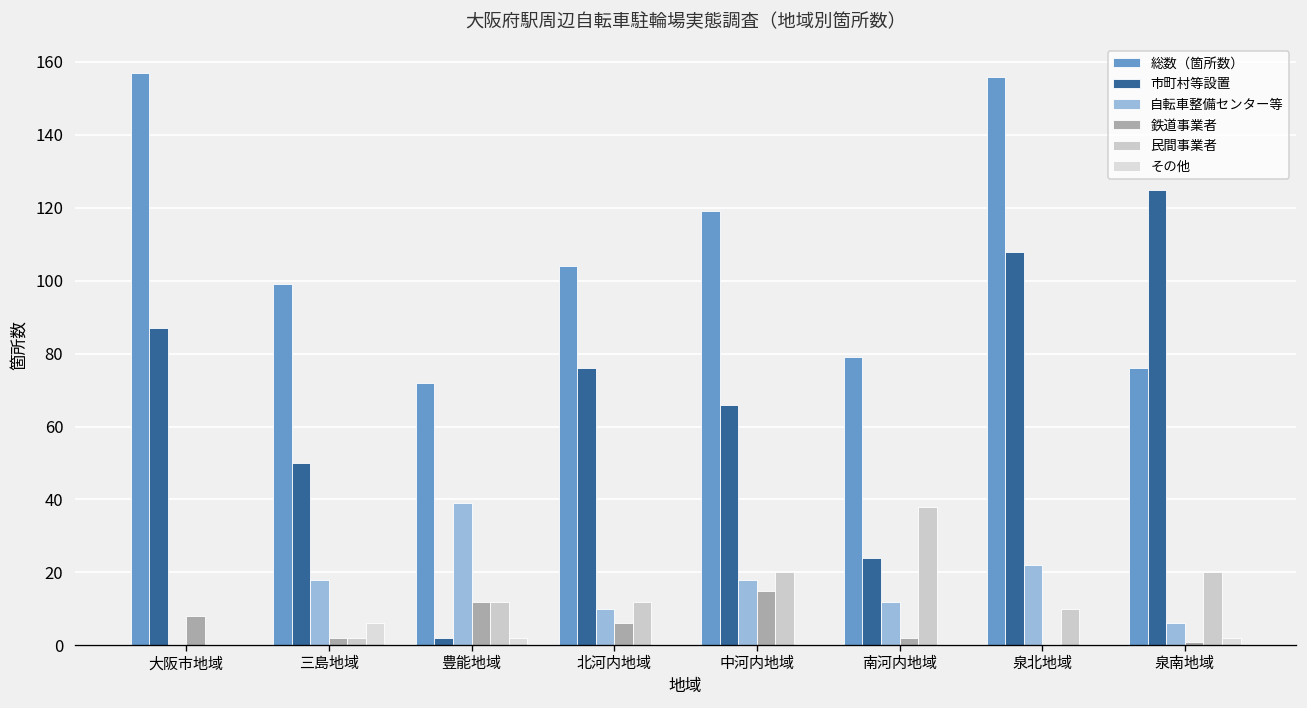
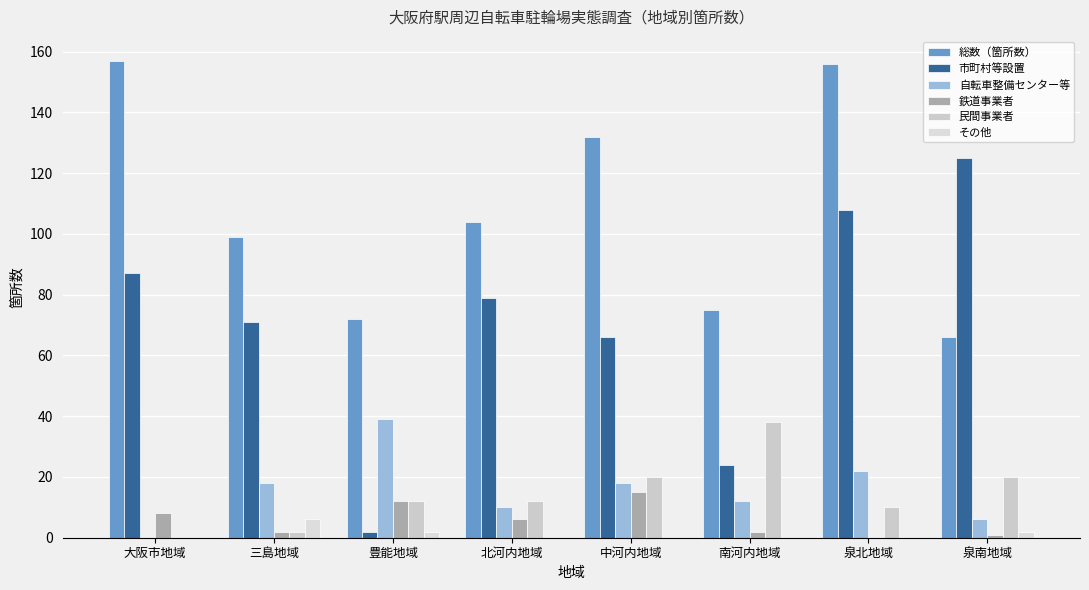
市町村等設置, 三島地域: 50 -> 71
市町村等設置, 北河内地域: 76 -> 79
総数（箇所数）, 中河内地域: 119 -> 132
総数（箇所数）, 南河内地域: 79 -> 75
総数（箇所数）, 泉南地域: 76 -> 66
